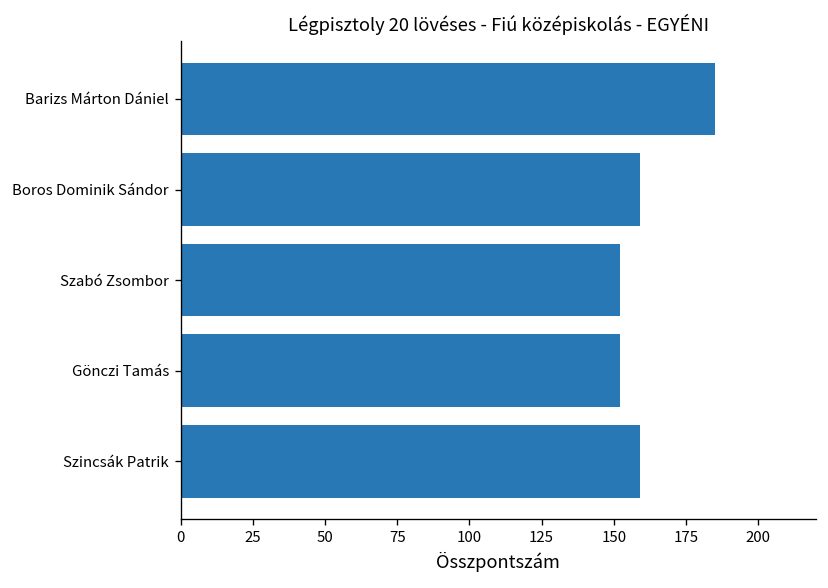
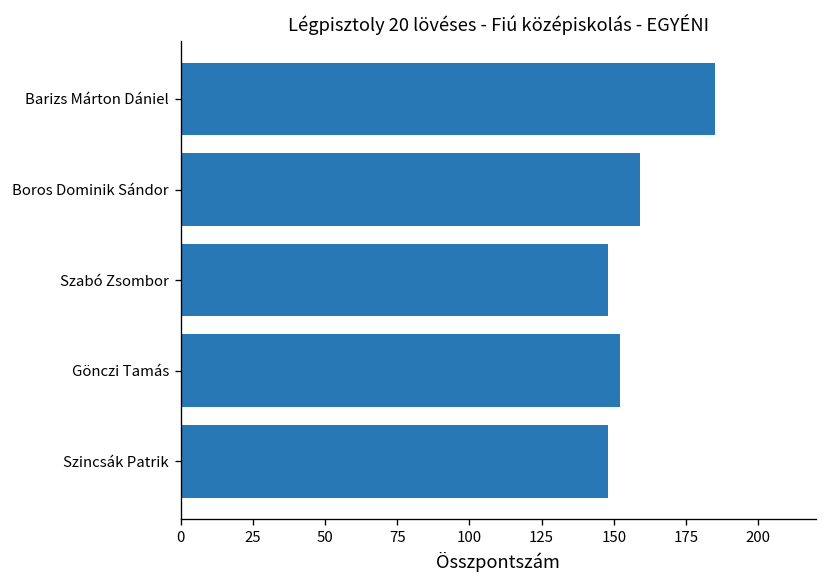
Szabó Zsombor: 152 -> 148
Szincsák Patrik: 159 -> 148
